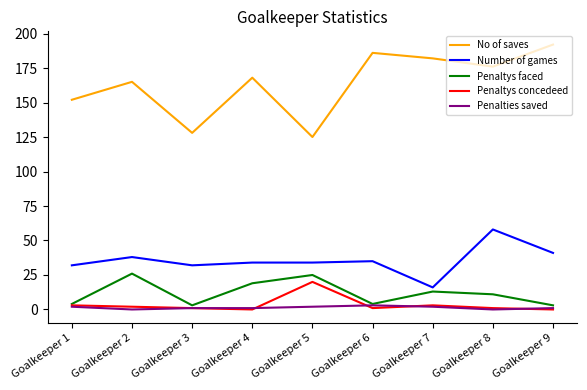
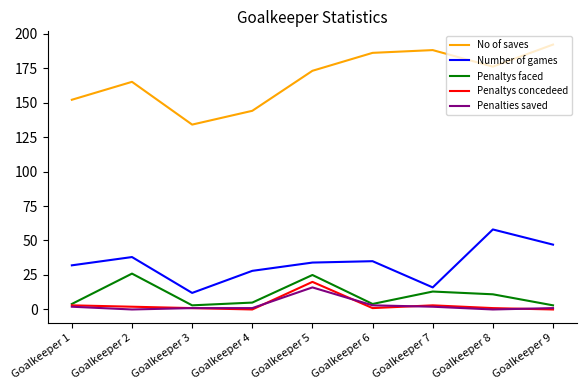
No of saves, Goalkeeper 3: 128 -> 134
Number of games, Goalkeeper 3: 32 -> 12
No of saves, Goalkeeper 4: 168 -> 144
Number of games, Goalkeeper 4: 34 -> 28
Penaltys faced, Goalkeeper 4: 19 -> 5
No of saves, Goalkeeper 5: 125 -> 173
Penalties saved, Goalkeeper 5: 2 -> 16
No of saves, Goalkeeper 7: 182 -> 188
Number of games, Goalkeeper 9: 41 -> 47
